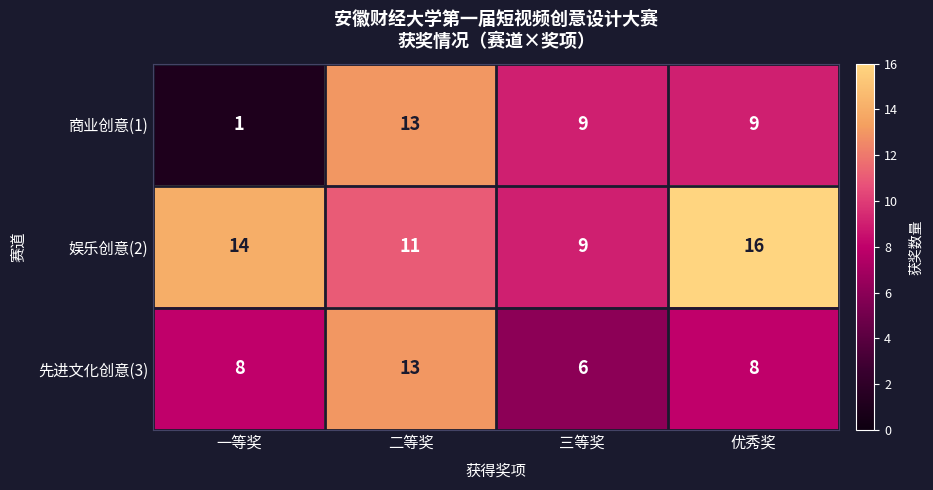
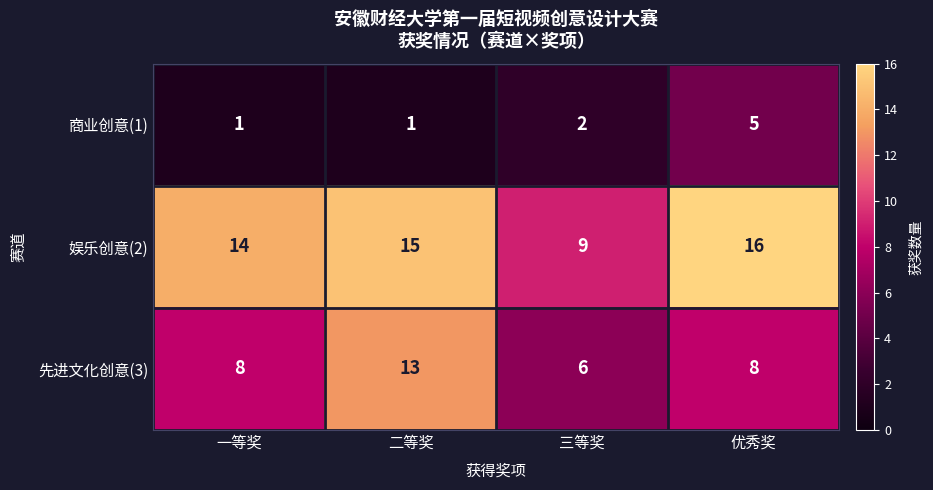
商业创意(1), 二等奖: 13 -> 1
商业创意(1), 三等奖: 9 -> 2
商业创意(1), 优秀奖: 9 -> 5
娱乐创意(2), 二等奖: 11 -> 15
